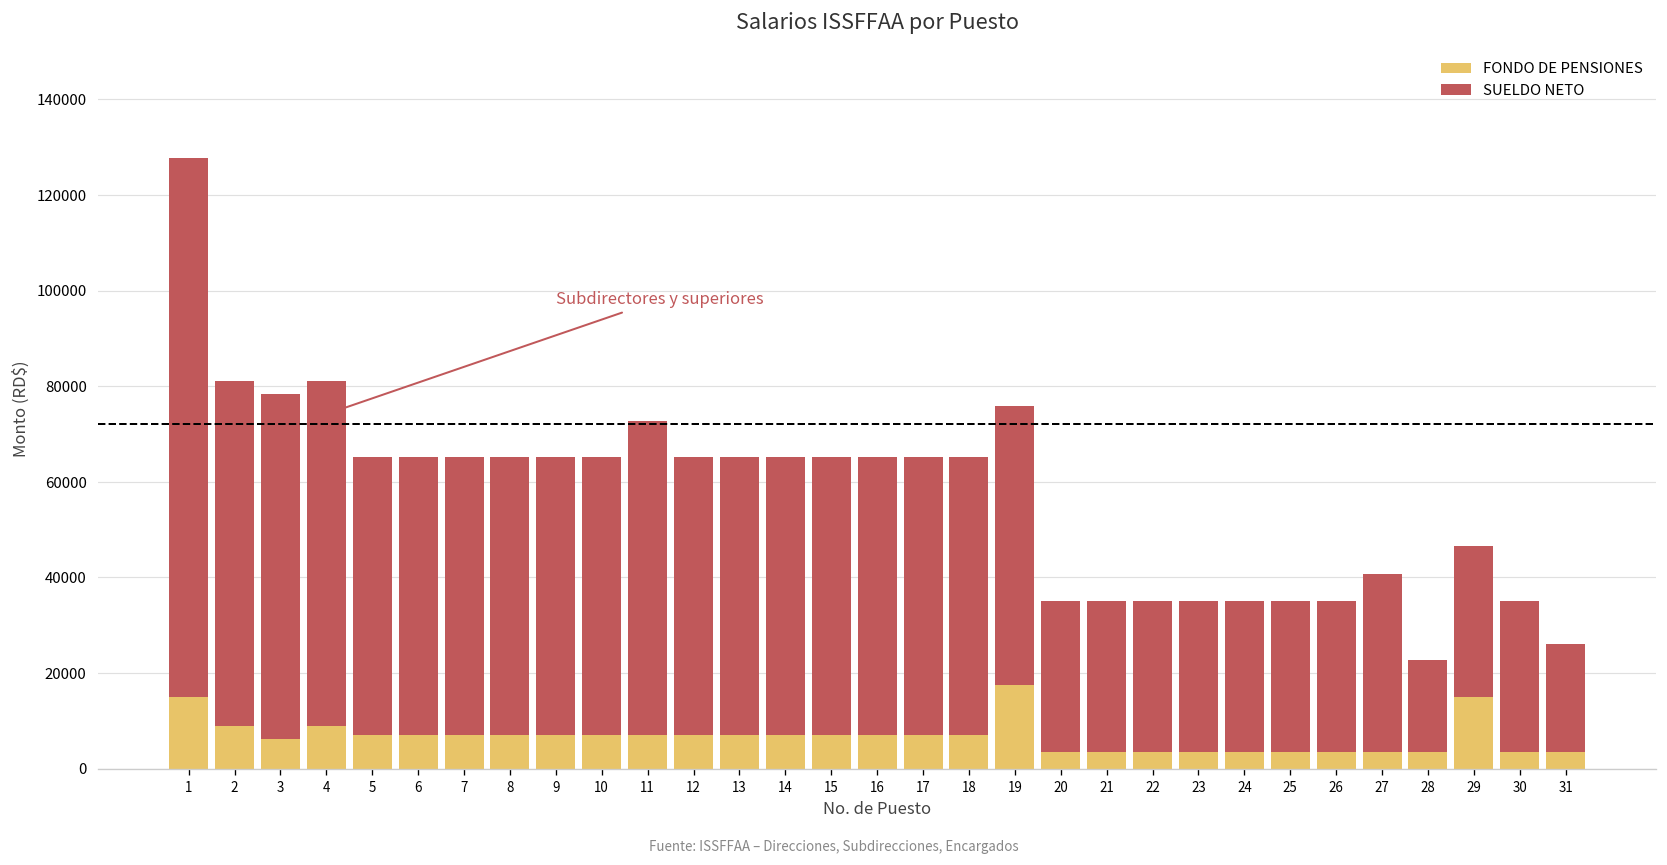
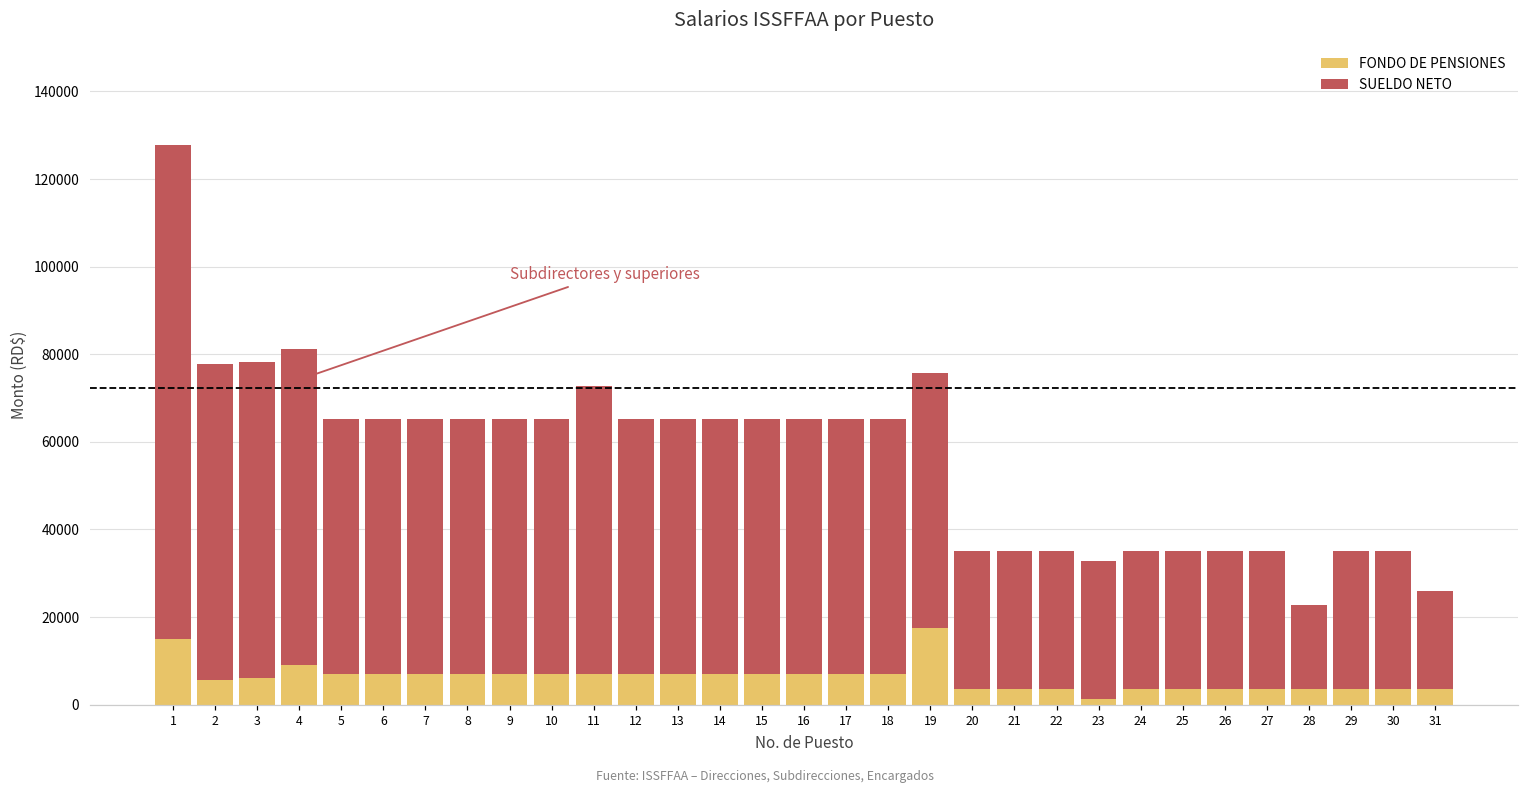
FONDO DE PENSIONES, 2: 9000 -> 6000
FONDO DE PENSIONES, 23: 4000 -> 1000
SUELDO NETO, 27: 37000 -> 32000
FONDO DE PENSIONES, 29: 15000 -> 4000
